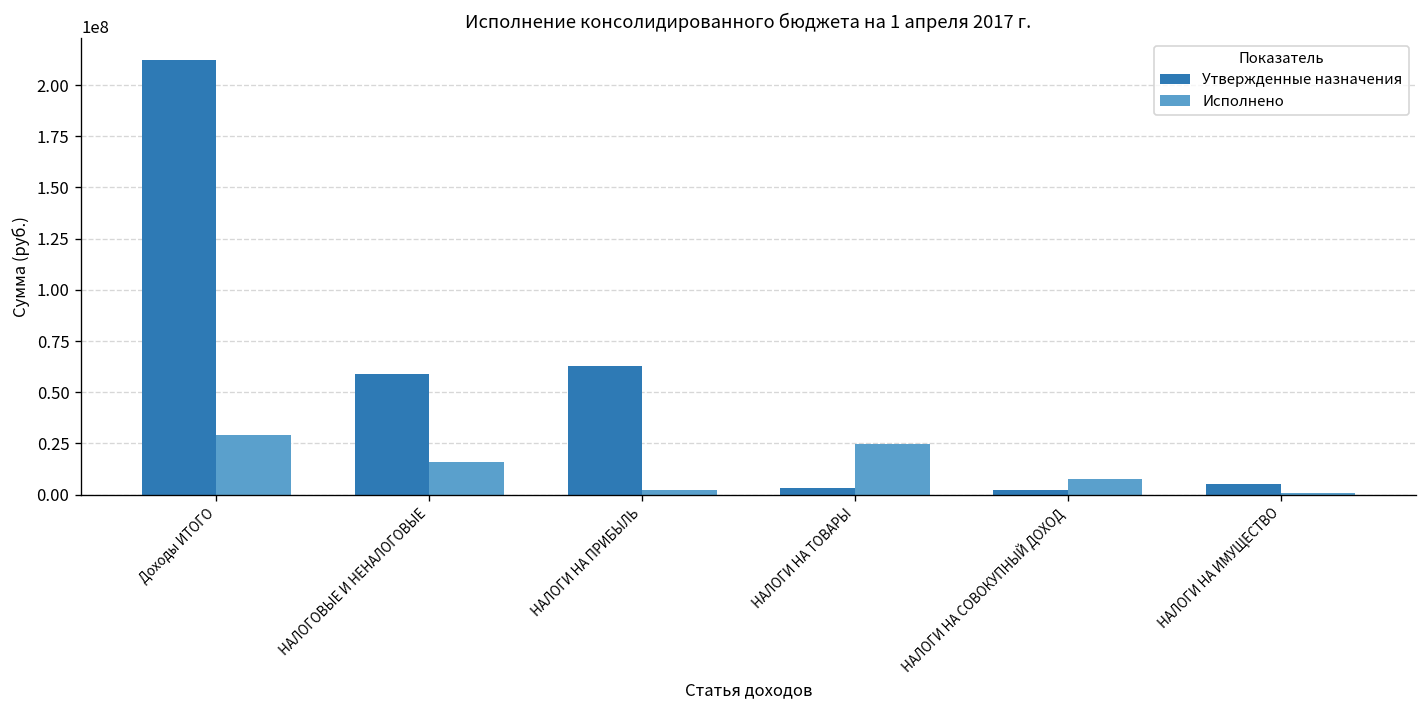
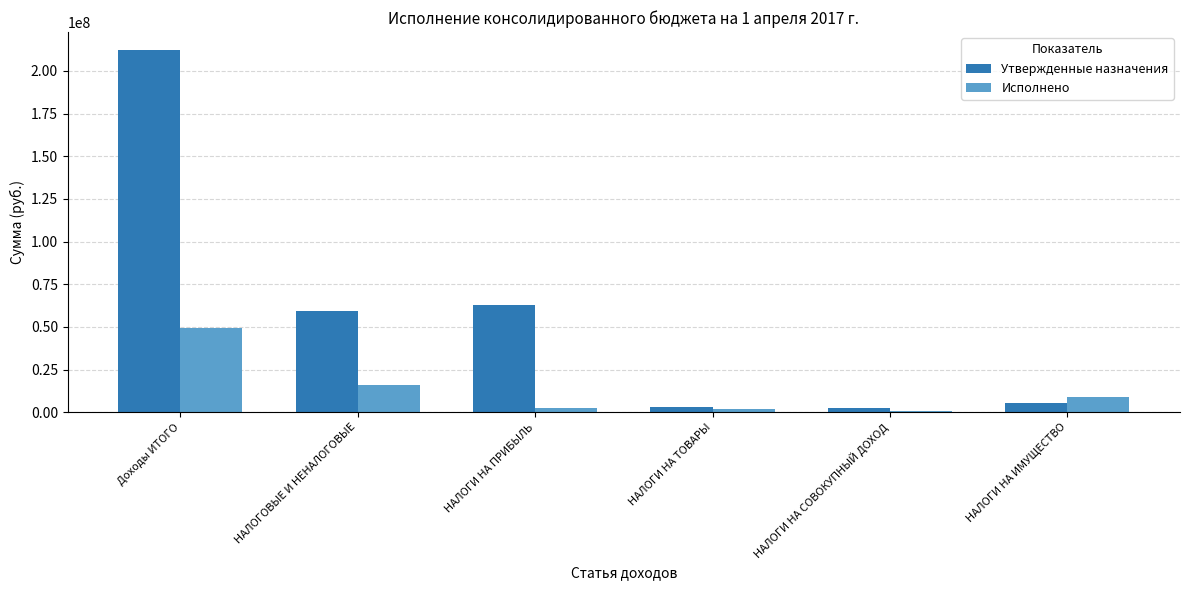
Исполнено, Доходы ИТОГО: 29000000 -> 49000000
Исполнено, НАЛОГИ НА ТОВАРЫ: 25000000 -> 2000000
Исполнено, НАЛОГИ НА СОВОКУПНЫЙ ДОХОД: 8000000 -> 1000000
Исполнено, НАЛОГИ НА ИМУЩЕСТВО: 1000000 -> 9000000
